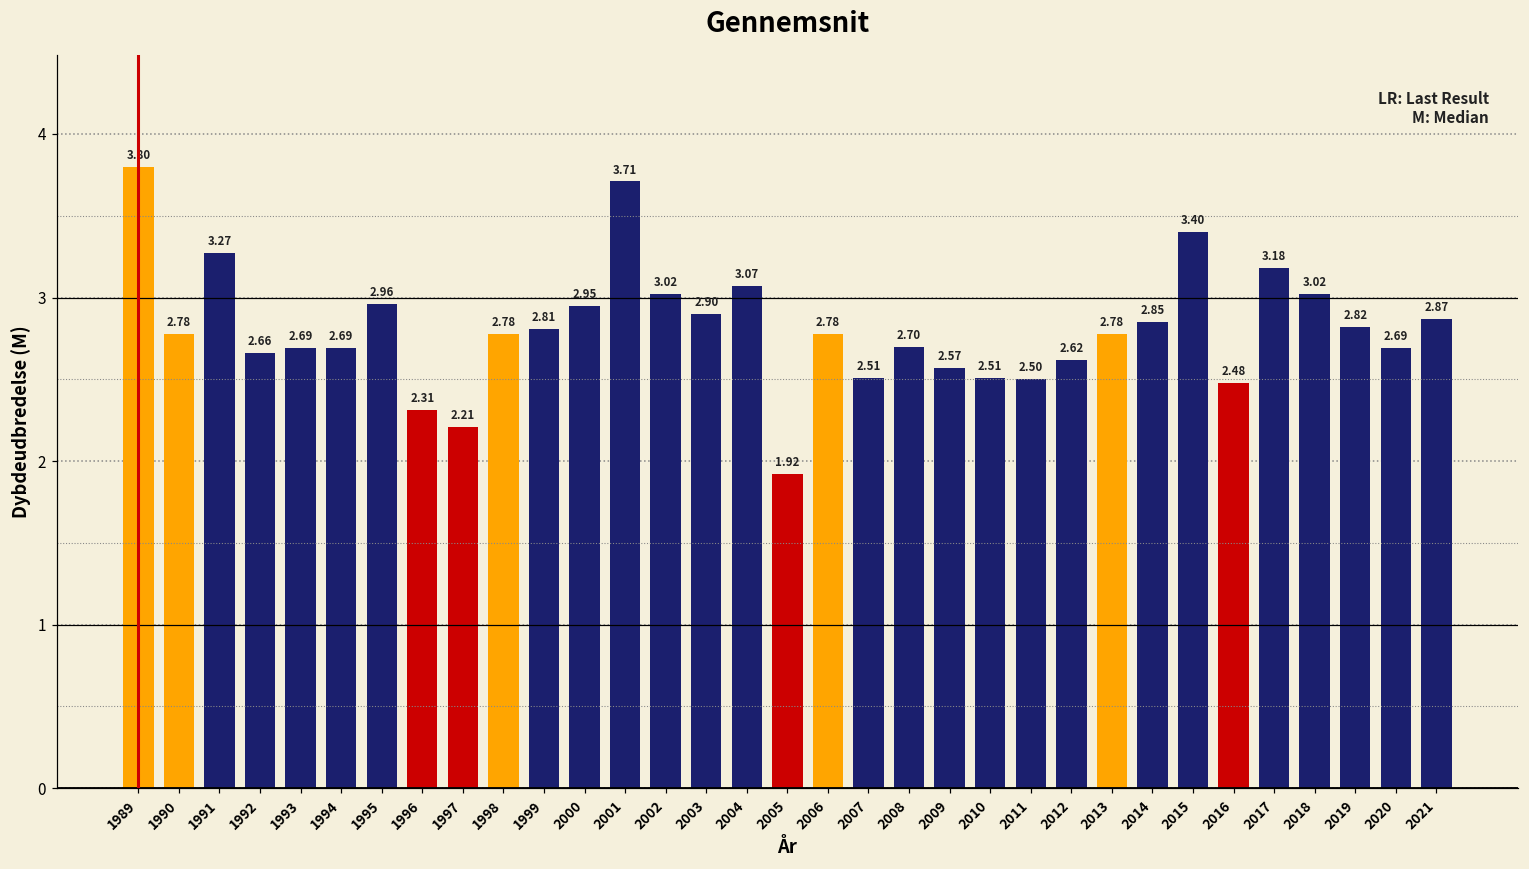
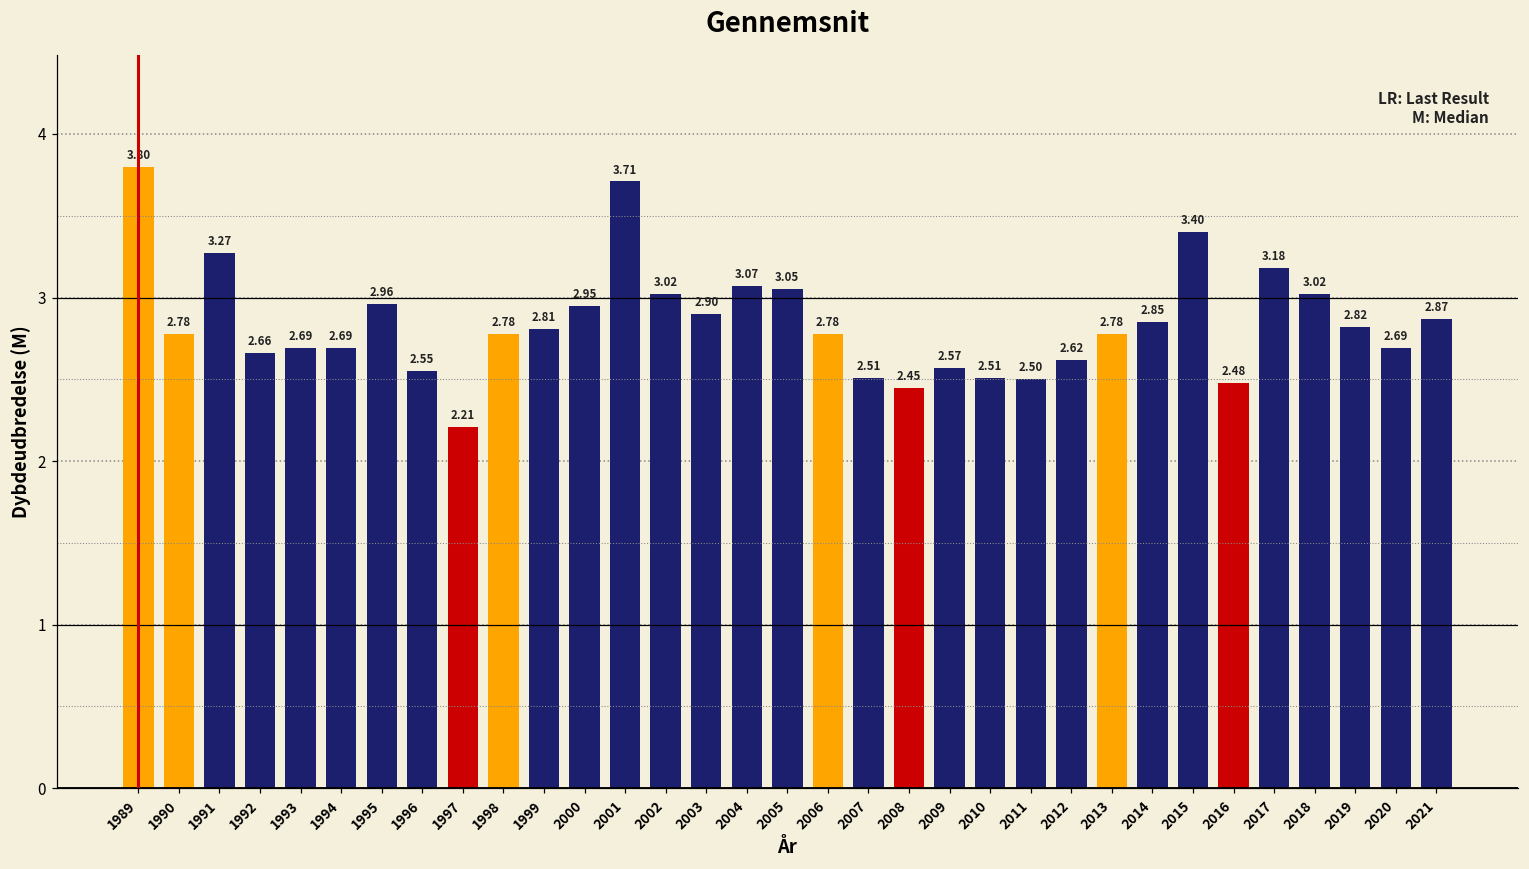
1996: 2.31 -> 2.55
2005: 1.92 -> 3.05
2008: 2.70 -> 2.45
